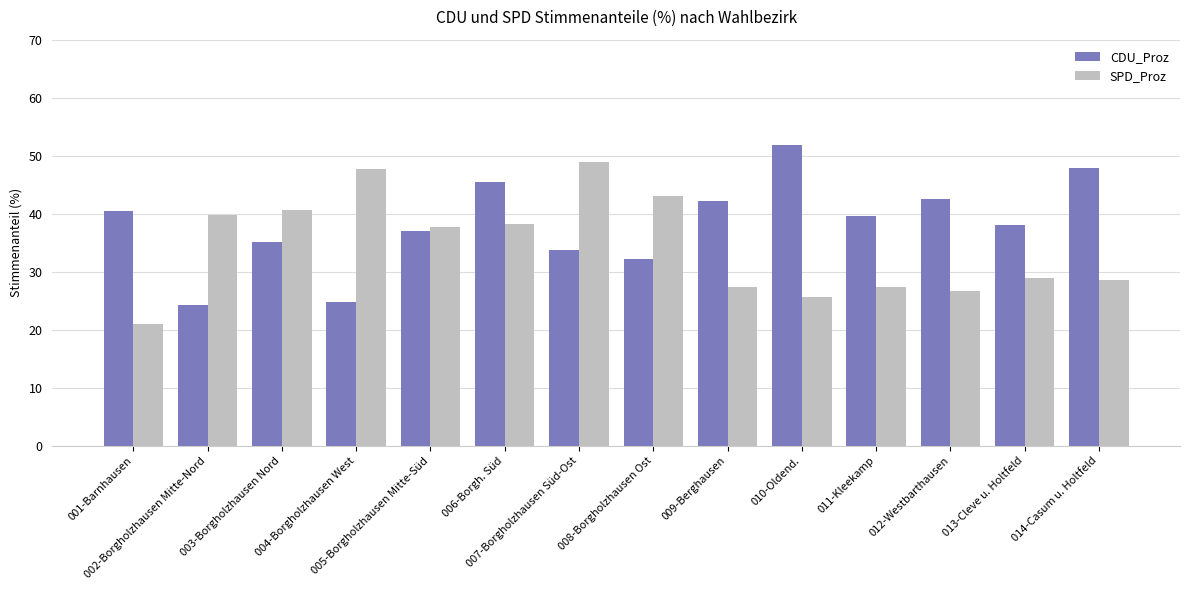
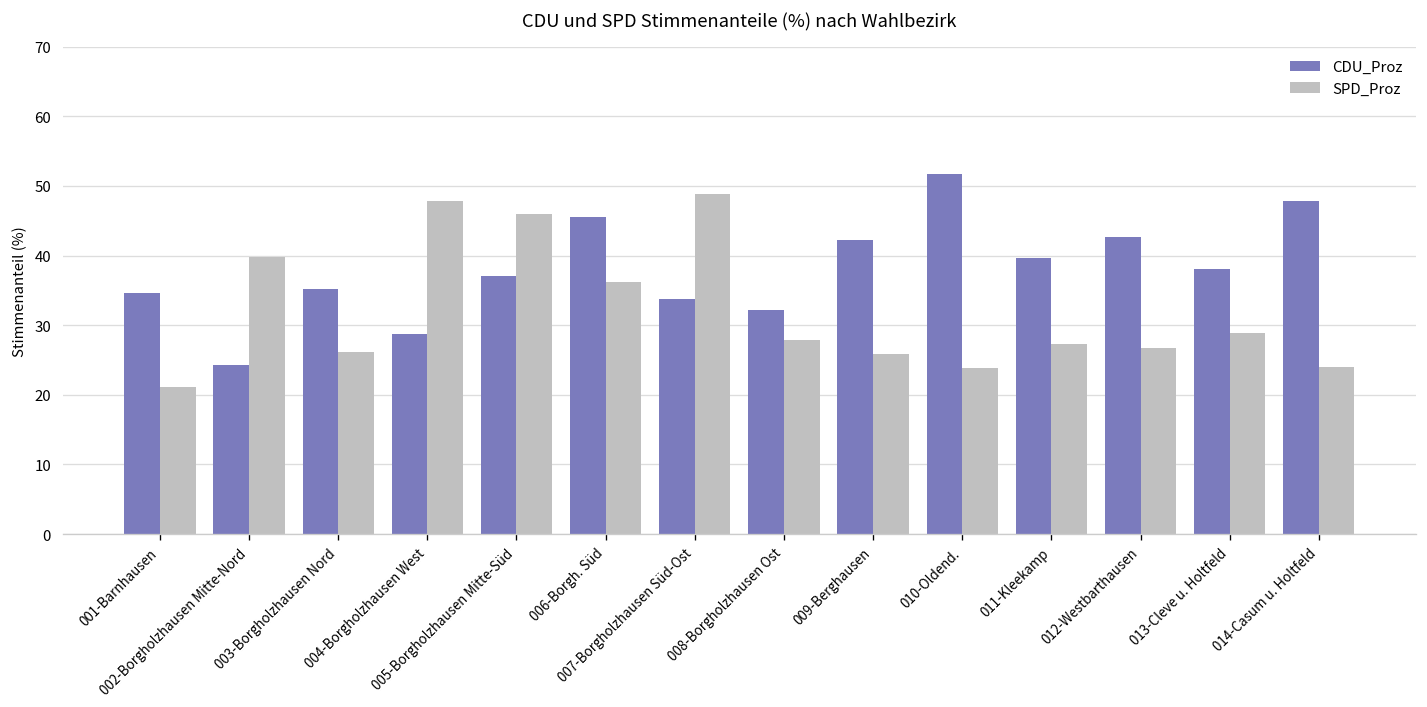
CDU_Proz, 001-Barnhausen: 41 -> 35
SPD_Proz, 003-Borgholzhausen Nord: 41 -> 26
CDU_Proz, 004-Borgholzhausen West: 25 -> 29
SPD_Proz, 005-Borgholzhausen Mitte-Süd: 38 -> 46
SPD_Proz, 006-Borgh. Süd: 38 -> 36
SPD_Proz, 008-Borgholzhausen Ost: 43 -> 28
SPD_Proz, 009-Berghausen: 27 -> 26
SPD_Proz, 010-Oldend.: 26 -> 24
SPD_Proz, 014-Casum u. Holtfeld: 29 -> 24
